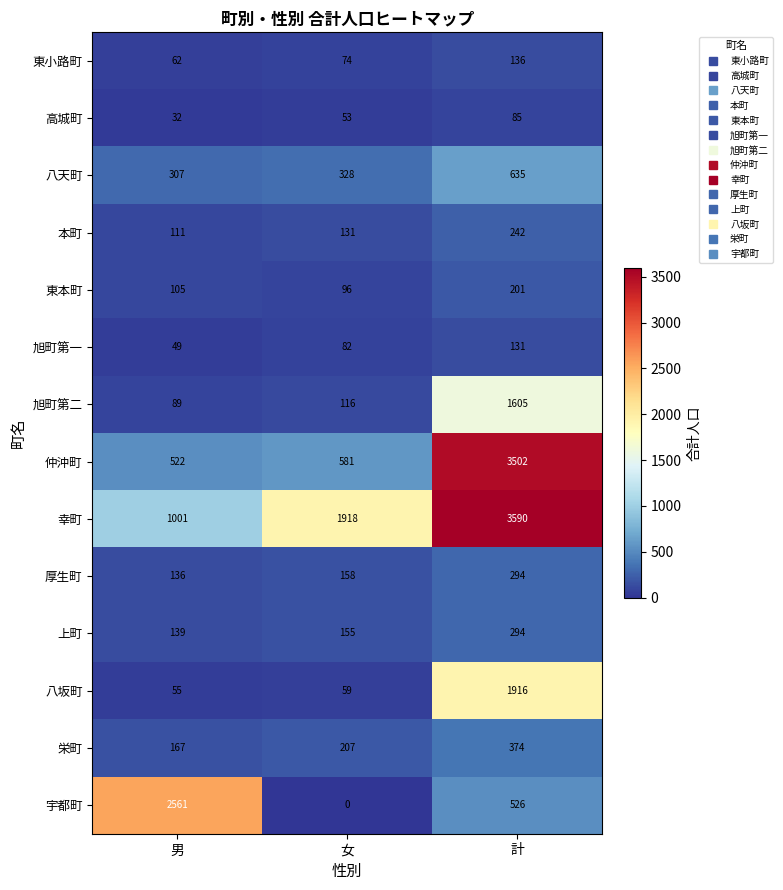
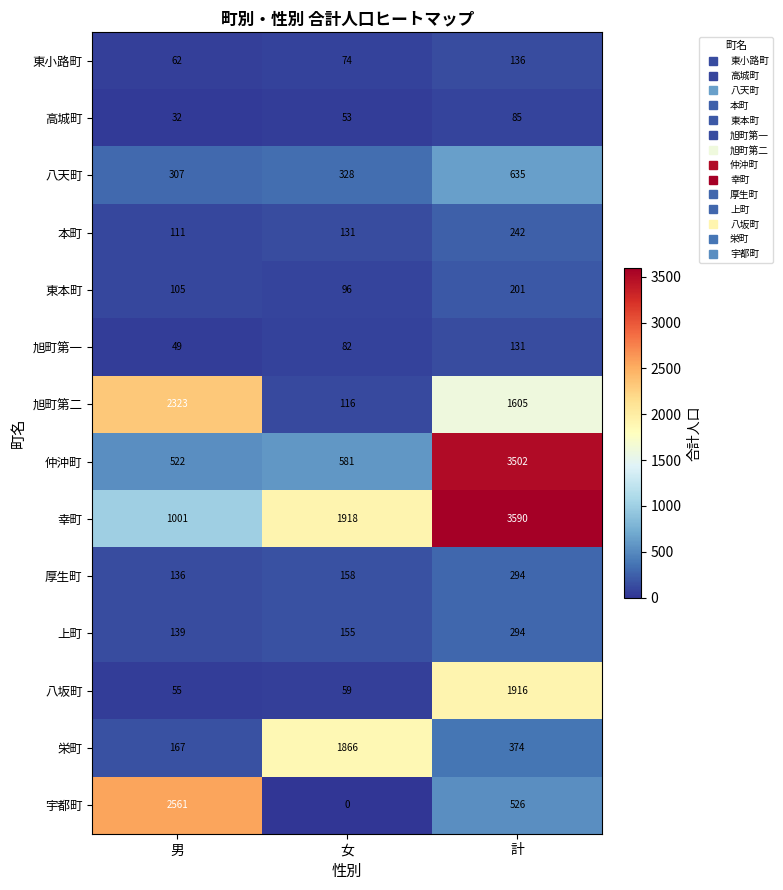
旭町第二, 男: 89 -> 2323
栄町, 女: 207 -> 1866
